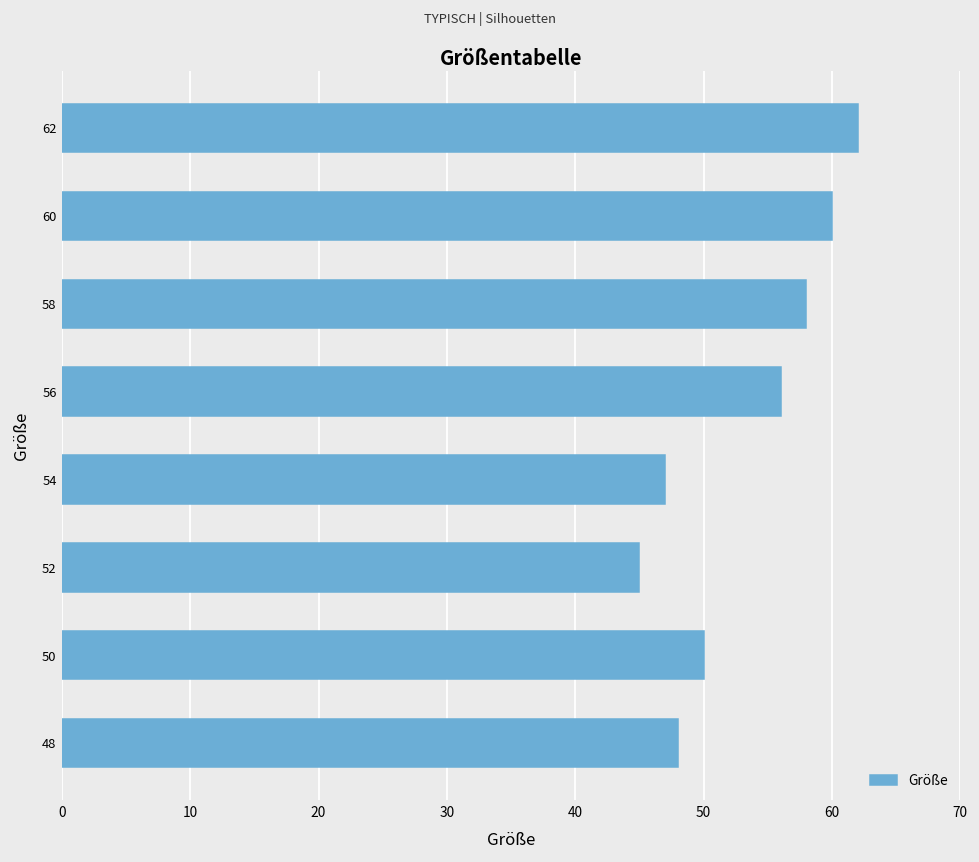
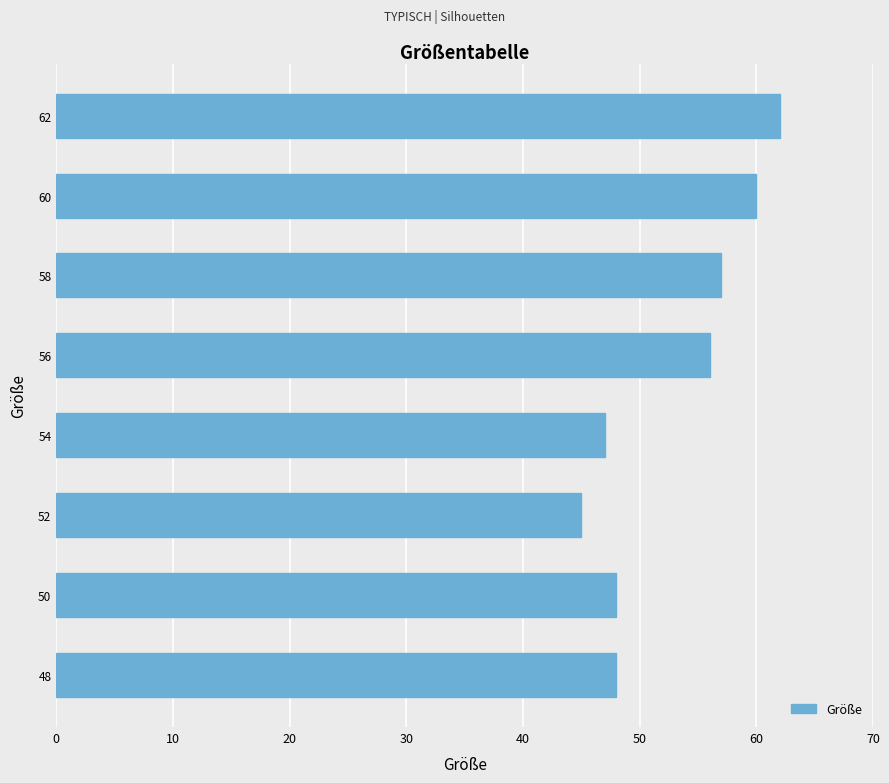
58: 58 -> 57
50: 50 -> 48
